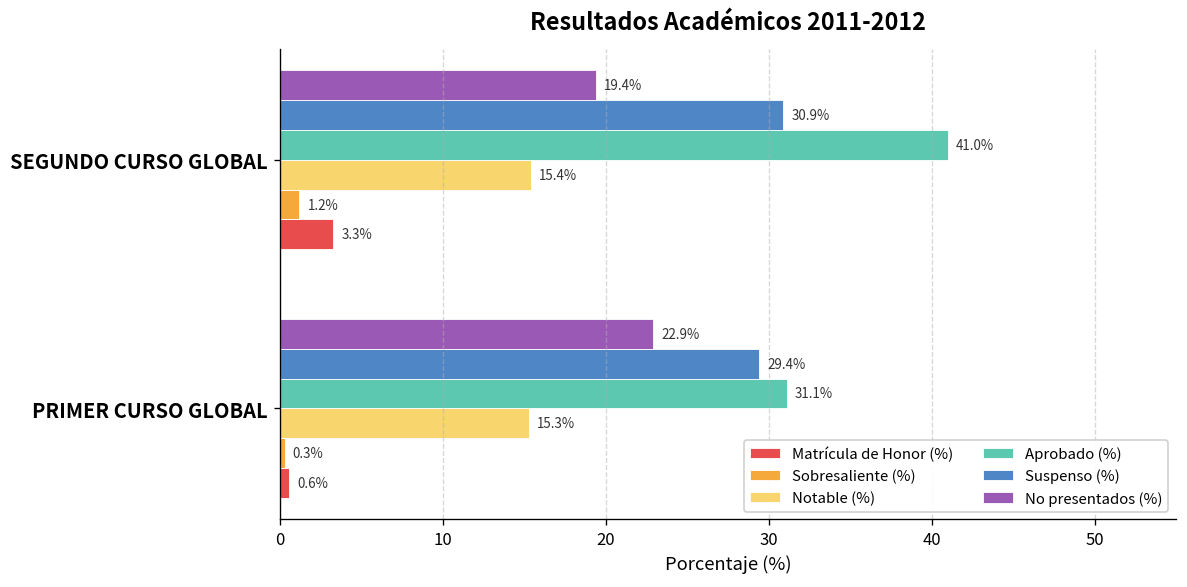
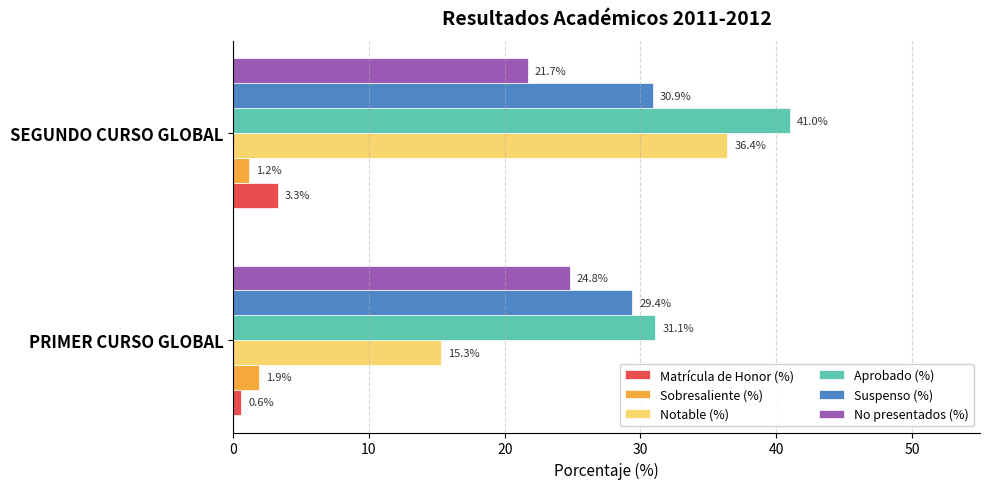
No presentados (%), SEGUNDO CURSO GLOBAL: 19.4% -> 21.7%
Notable (%), SEGUNDO CURSO GLOBAL: 15.4% -> 36.4%
No presentados (%), PRIMER CURSO GLOBAL: 22.9% -> 24.8%
Sobresaliente (%), PRIMER CURSO GLOBAL: 0.3% -> 1.9%
